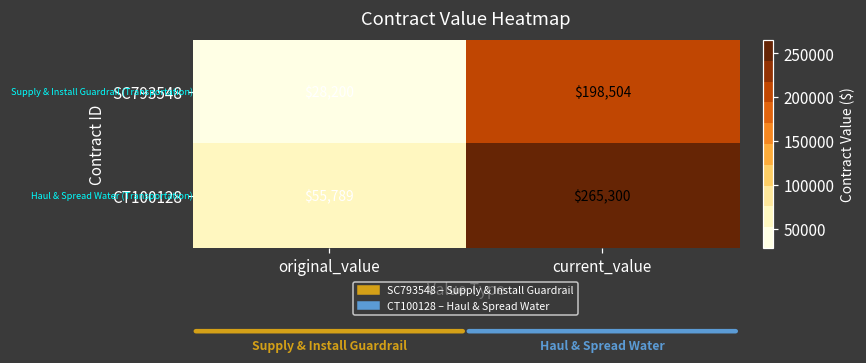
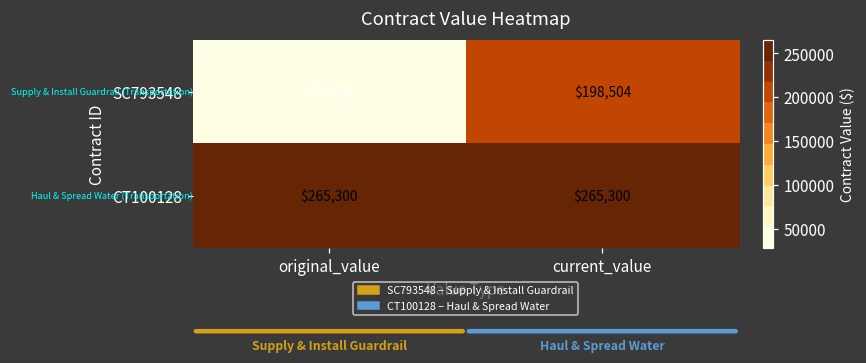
CT100128, original_value: $55,789 -> $265,300
